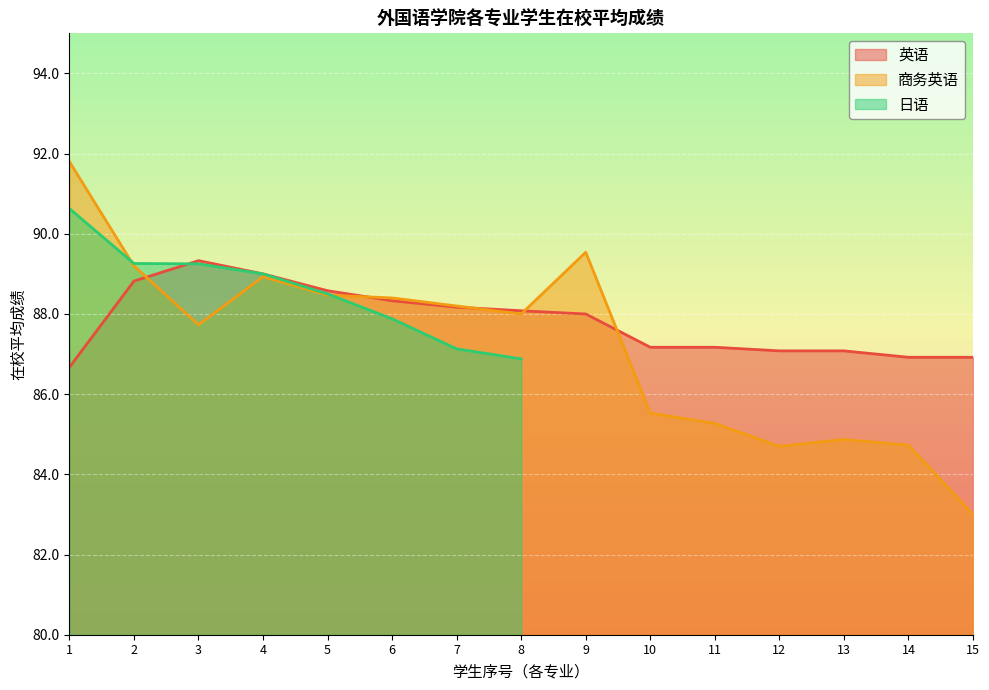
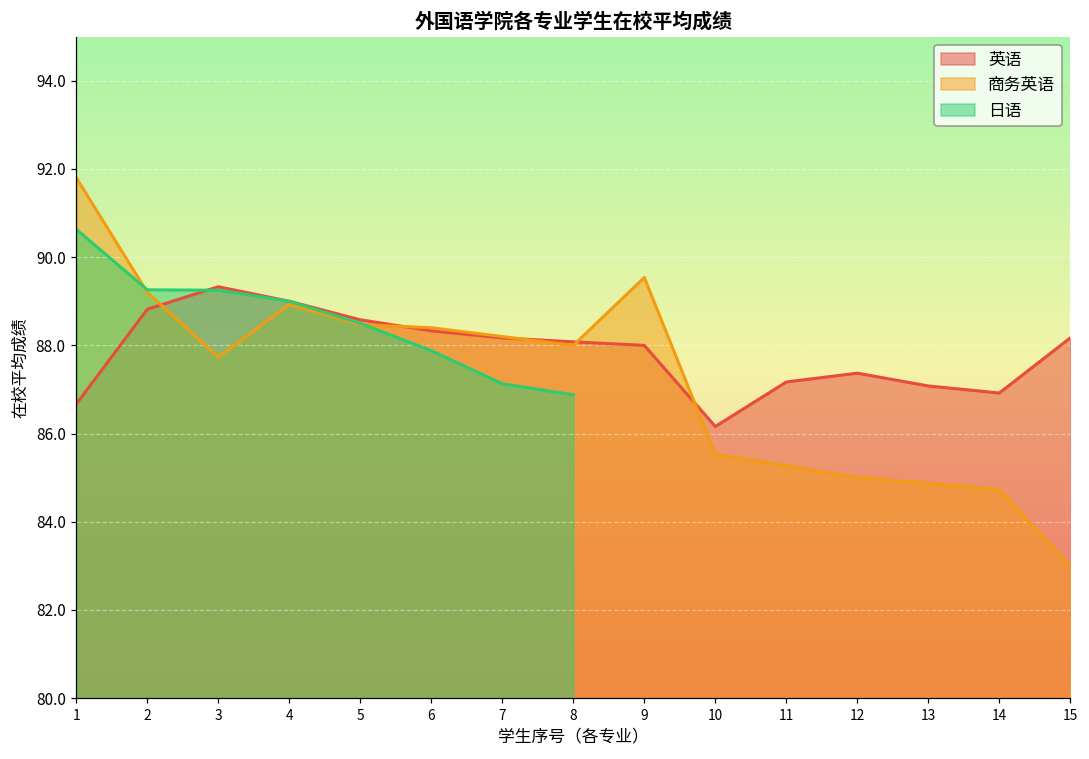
英语, 10: 87.2 -> 86.2
英语, 12: 87.1 -> 87.4
商务英语, 12: 84.7 -> 85.0
英语, 15: 86.9 -> 88.2
